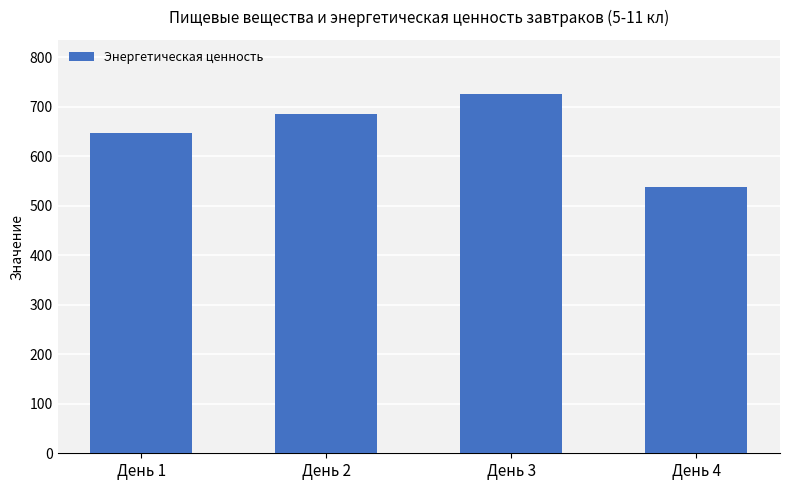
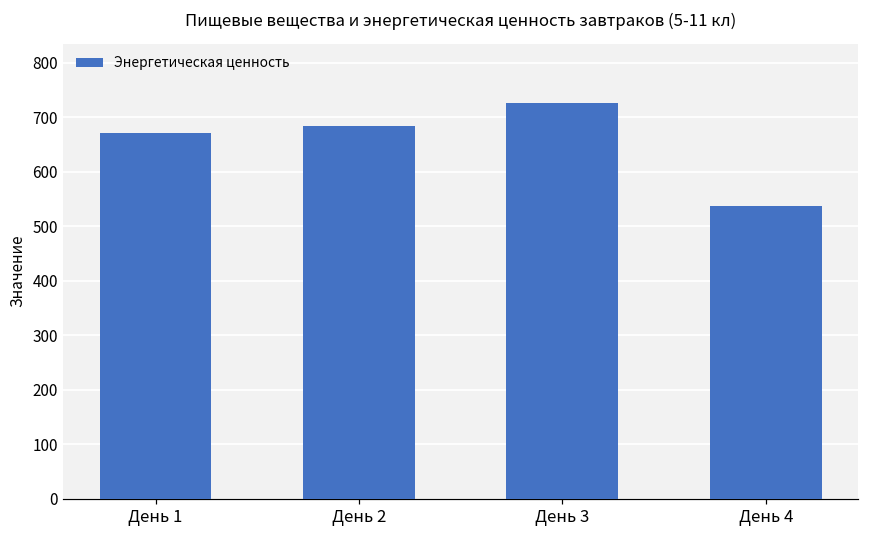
День 1: 650 -> 670
